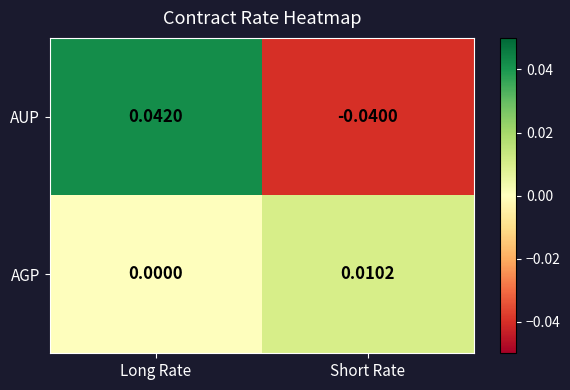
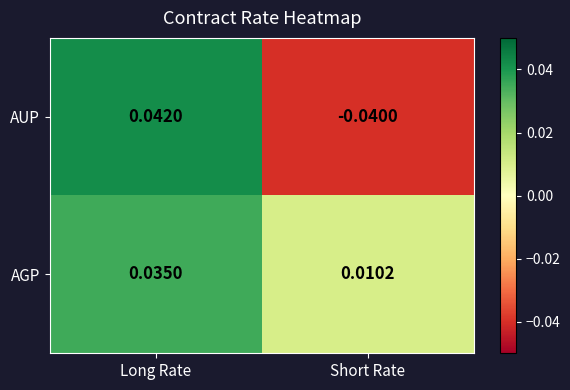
AGP, Long Rate: 0.0000 -> 0.0350
